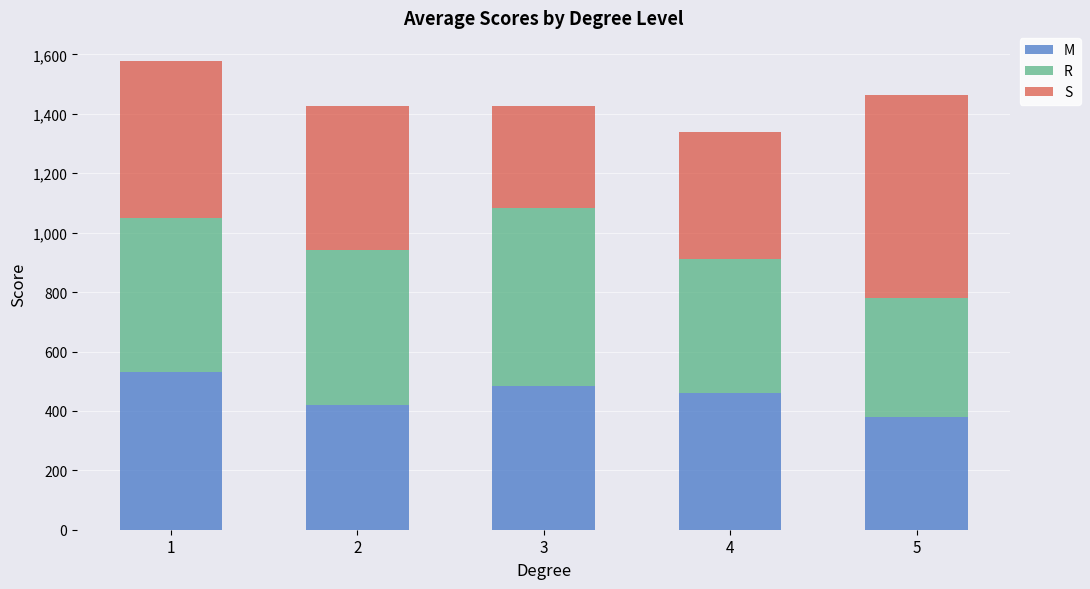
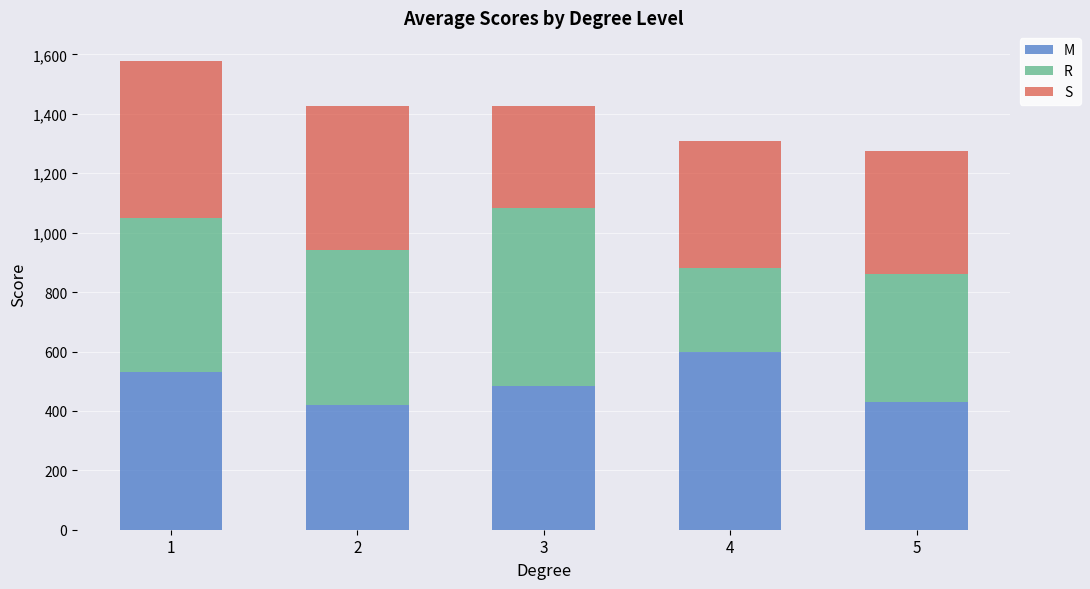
M, 4: 460 -> 600
R, 4: 450 -> 280
M, 5: 380 -> 430
R, 5: 400 -> 430
S, 5: 680 -> 410
